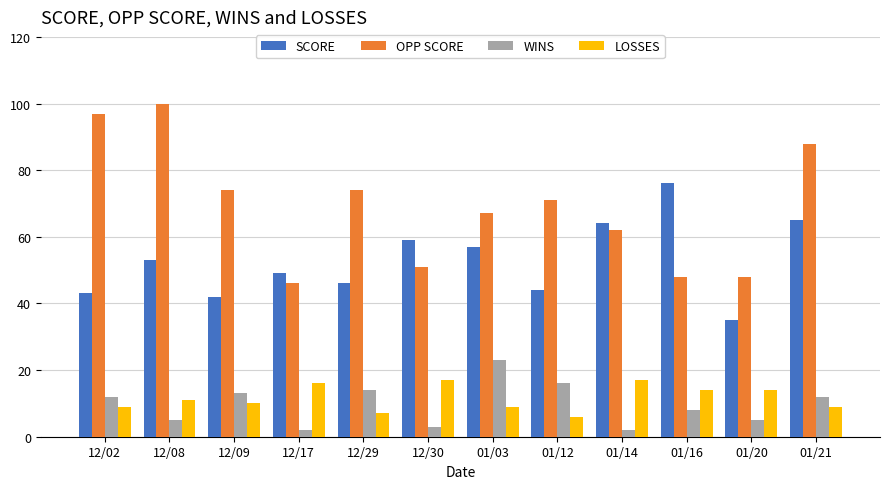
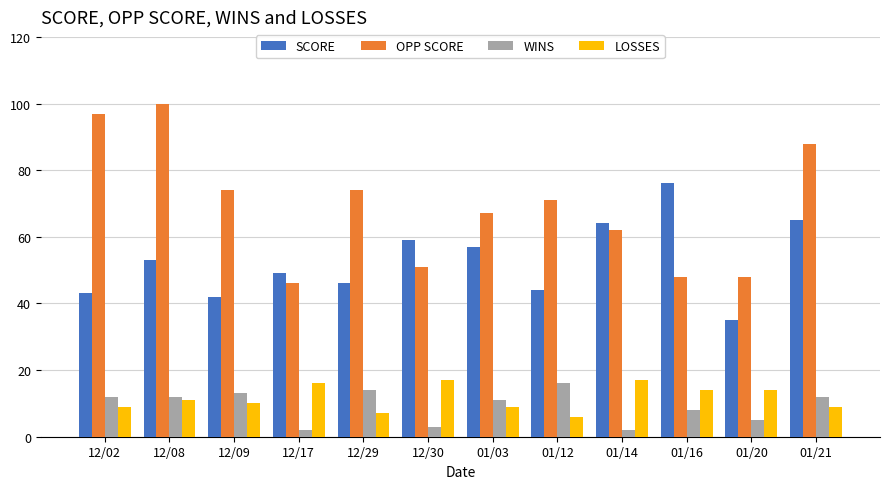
WINS, 12/08: 5 -> 12
WINS, 01/03: 23 -> 11
